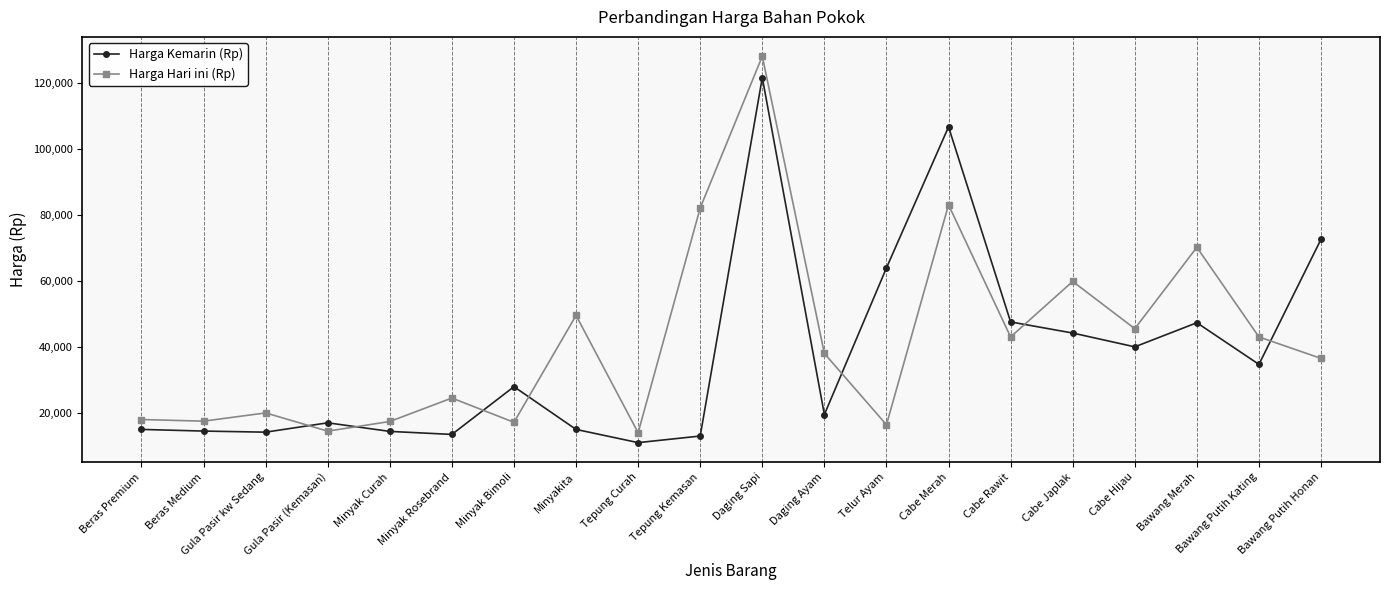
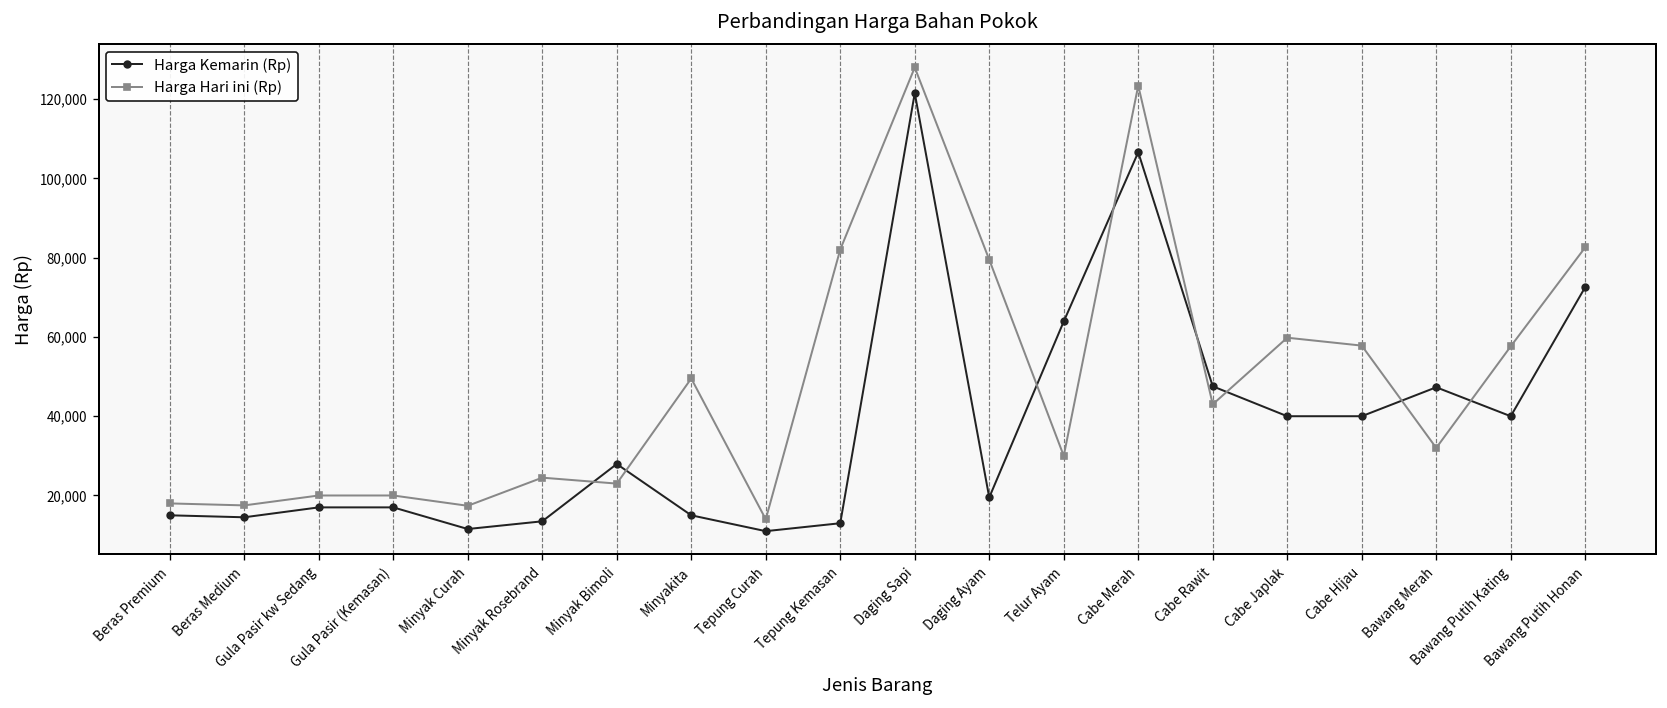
Harga Kemarin (Rp), Gula Pasir kw Sedang: 14,000 -> 17,000
Harga Hari ini (Rp), Gula Pasir (Kemasan): 14,000 -> 20,000
Harga Kemarin (Rp), Minyak Curah: 14,000 -> 12,000
Harga Hari ini (Rp), Minyak Bimoli: 17,000 -> 23,000
Harga Hari ini (Rp), Daging Ayam: 38,000 -> 80,000
Harga Hari ini (Rp), Telur Ayam: 16,000 -> 30,000
Harga Hari ini (Rp), Cabe Merah: 83,000 -> 123,000
Harga Kemarin (Rp), Cabe Japlak: 44,000 -> 40,000
Harga Hari ini (Rp), Cabe Hijau: 46,000 -> 58,000
Harga Hari ini (Rp), Bawang Merah: 70,000 -> 32,000
Harga Kemarin (Rp), Bawang Putih Kating: 35,000 -> 40,000
Harga Hari ini (Rp), Bawang Putih Kating: 43,000 -> 58,000
Harga Hari ini (Rp), Bawang Putih Honan: 37,000 -> 83,000
